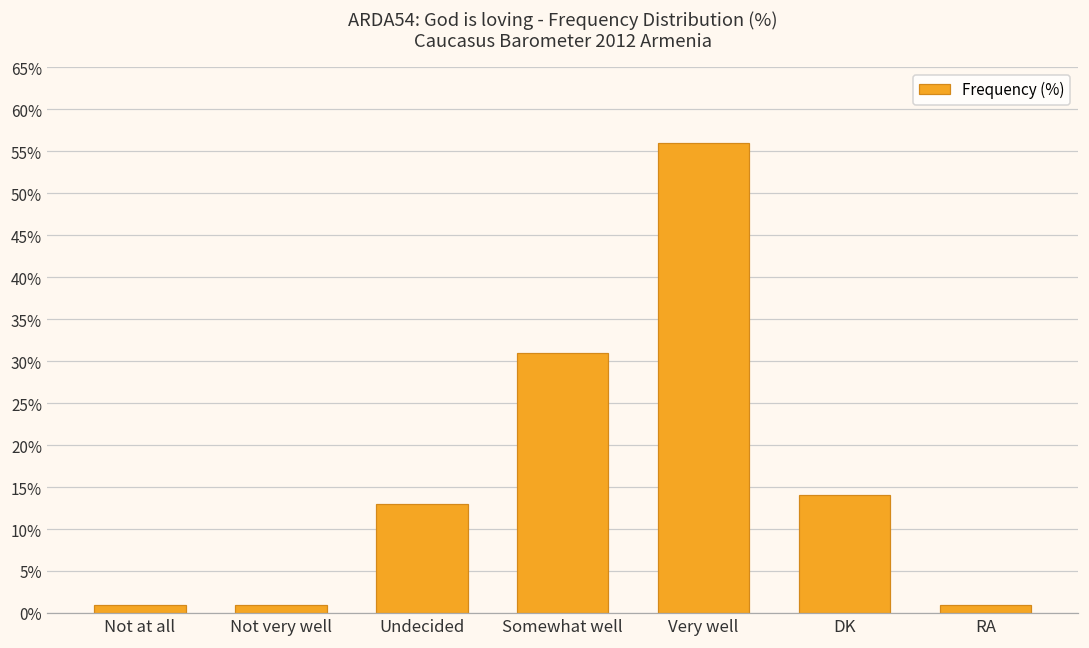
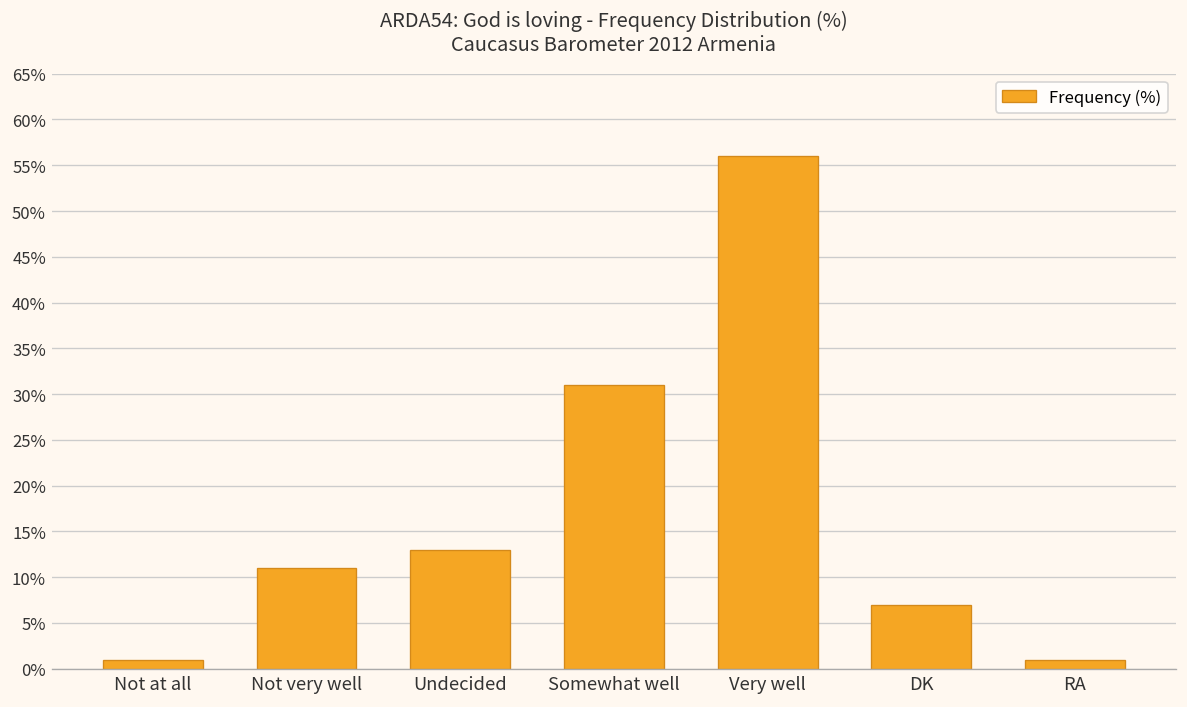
Not very well: 1% -> 11%
DK: 14% -> 7%
